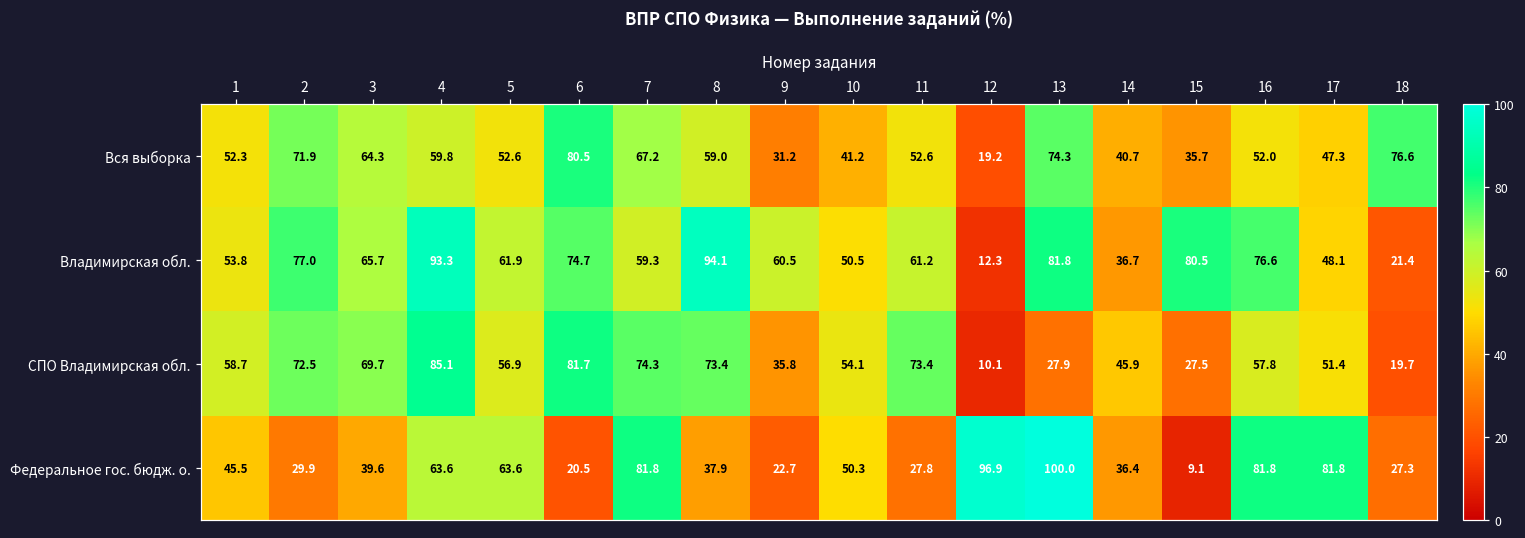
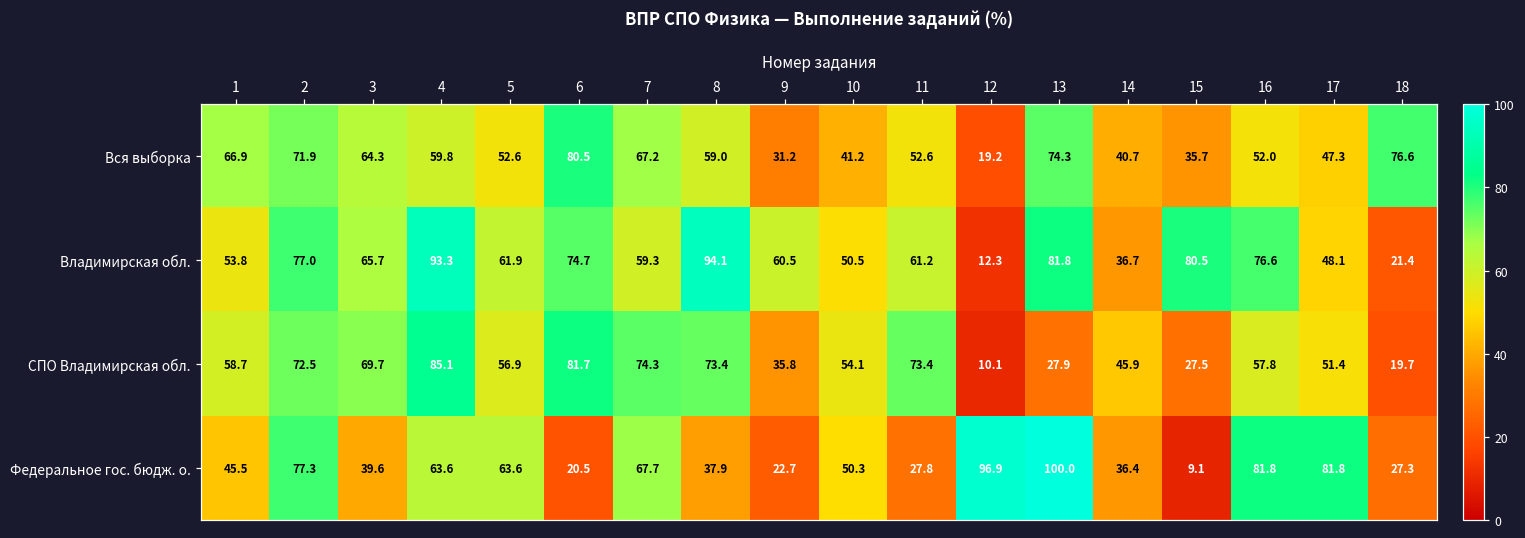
Вся выборка, 1: 52.3 -> 66.9
Федеральное гос. бюдж. о., 2: 29.9 -> 77.3
Федеральное гос. бюдж. о., 7: 81.8 -> 67.7
